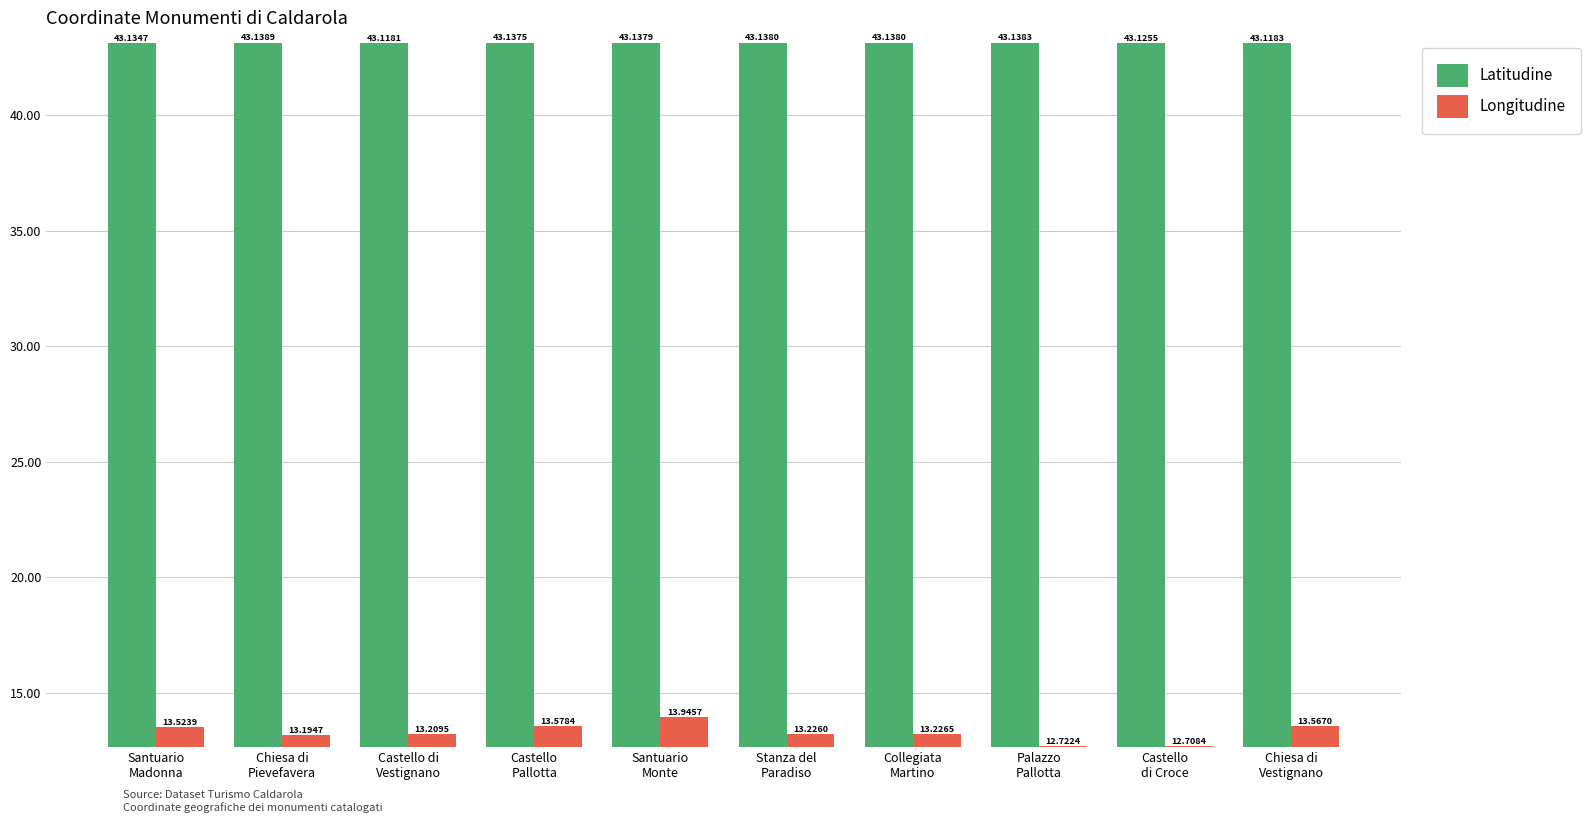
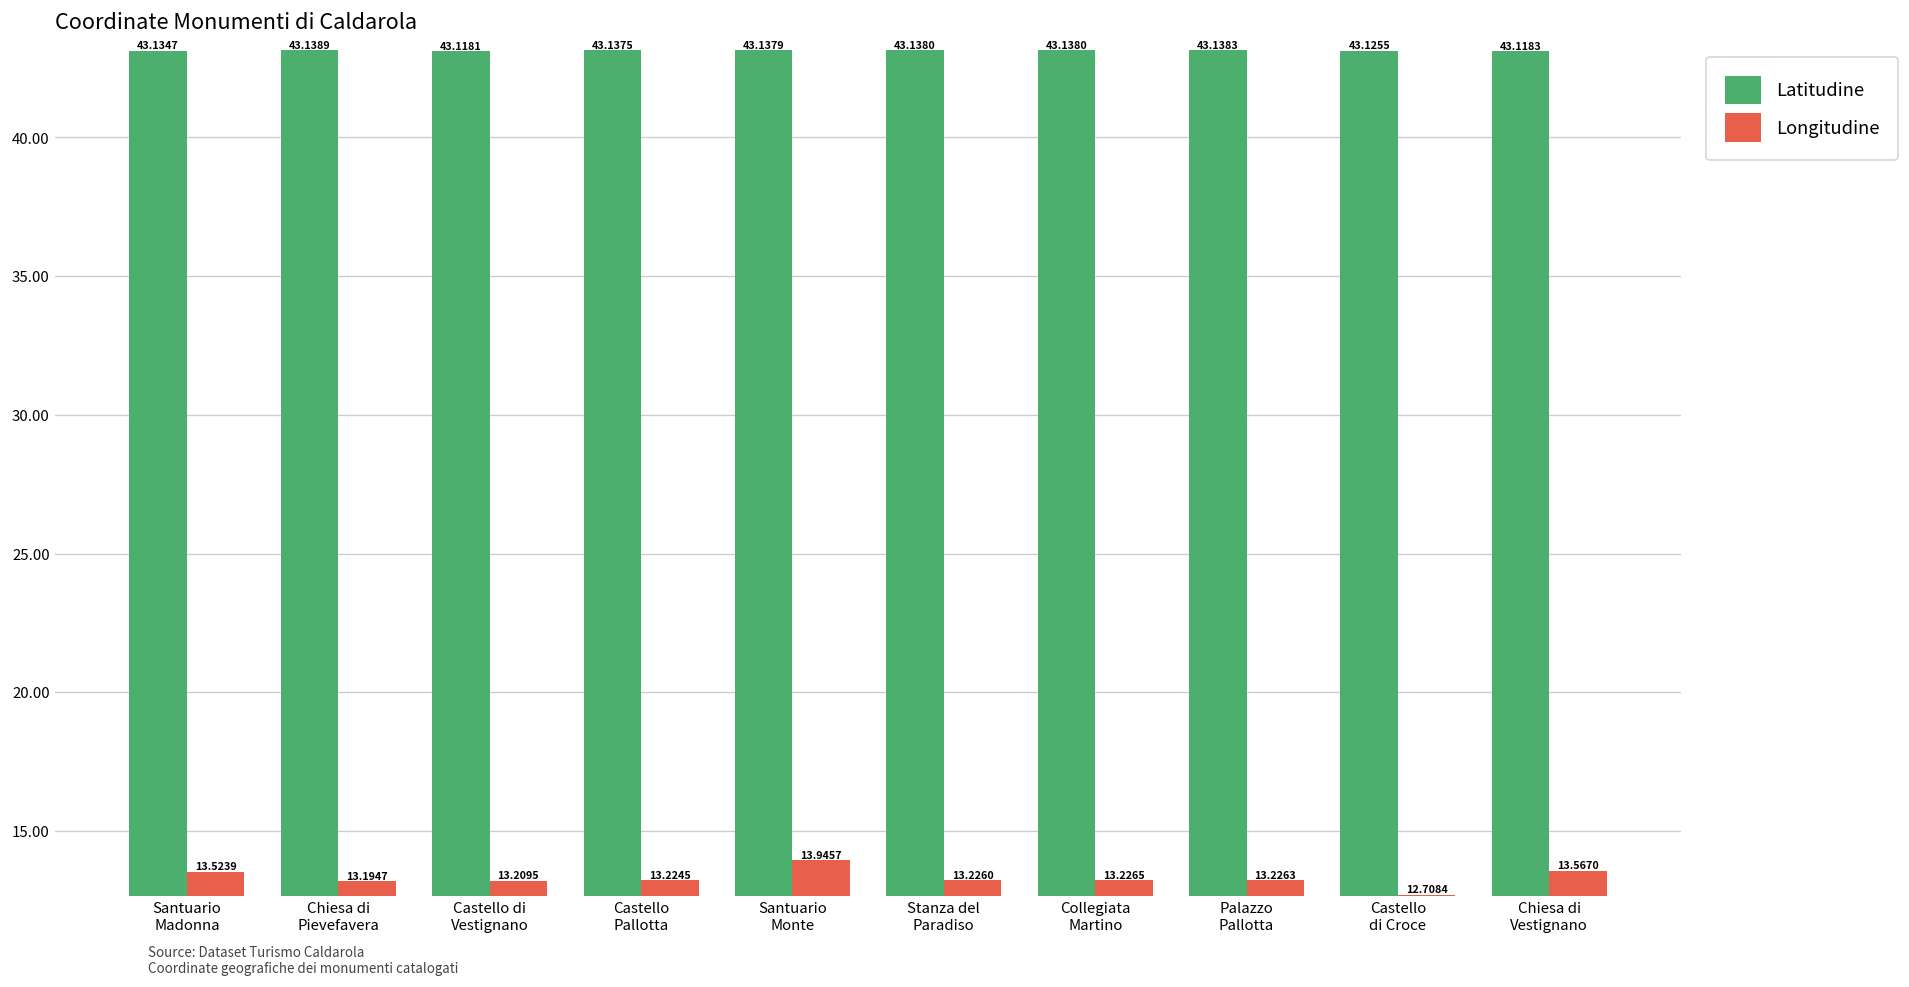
Longitudine, Castello Pallotta: 13.5784 -> 13.2245
Longitudine, Palazzo Pallotta: 12.7224 -> 13.2263
